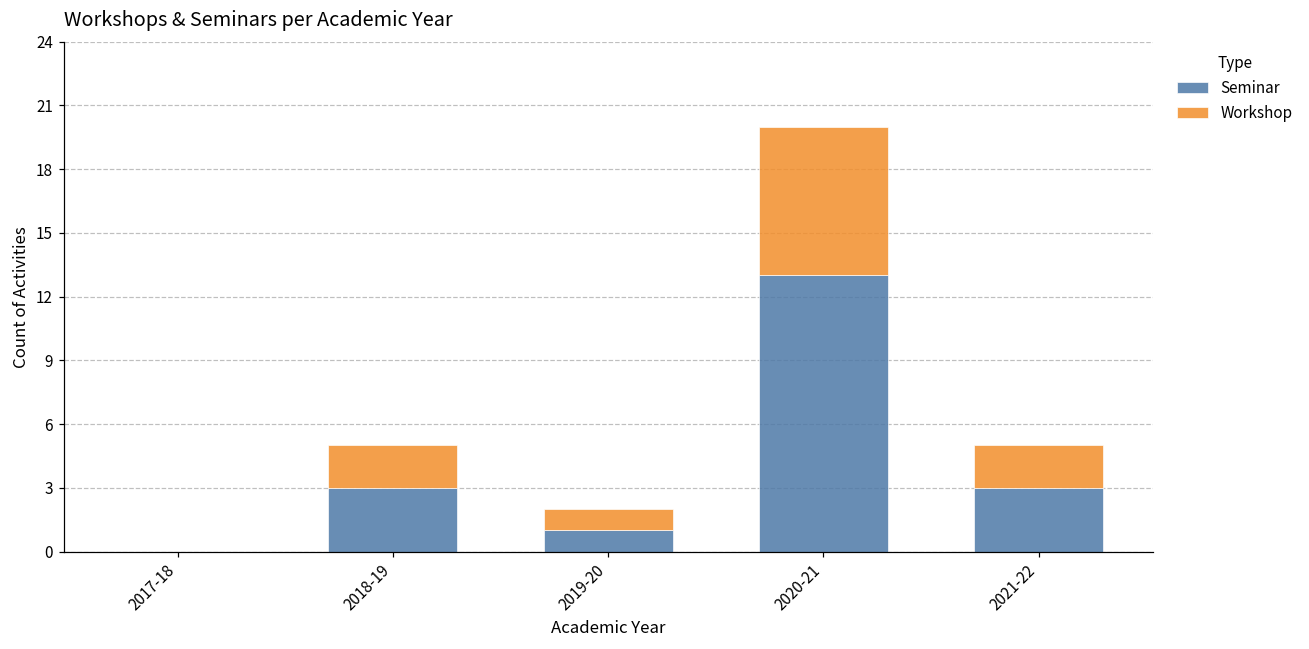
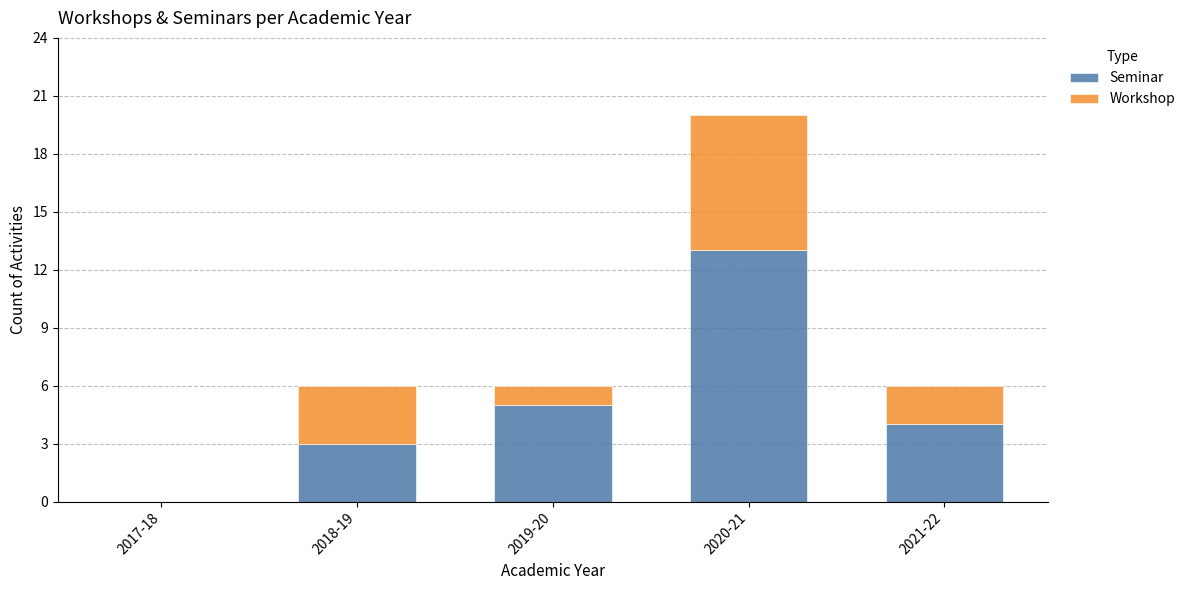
Workshop, 2018-19: 2 -> 3
Seminar, 2019-20: 1 -> 5
Seminar, 2021-22: 3 -> 4
